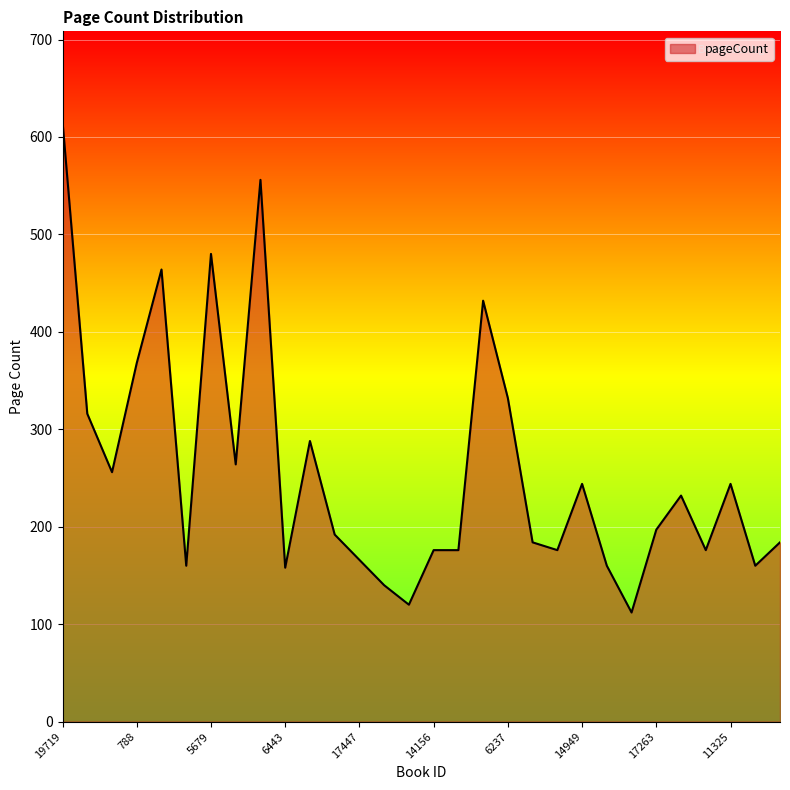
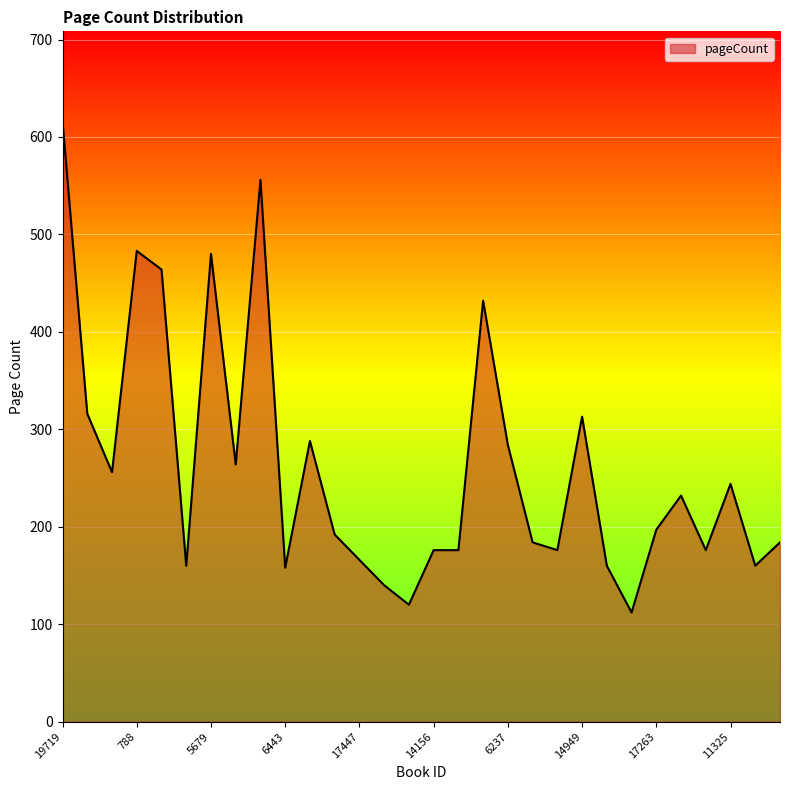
788: 370 -> 480
6237: 330 -> 280
14949: 240 -> 310
